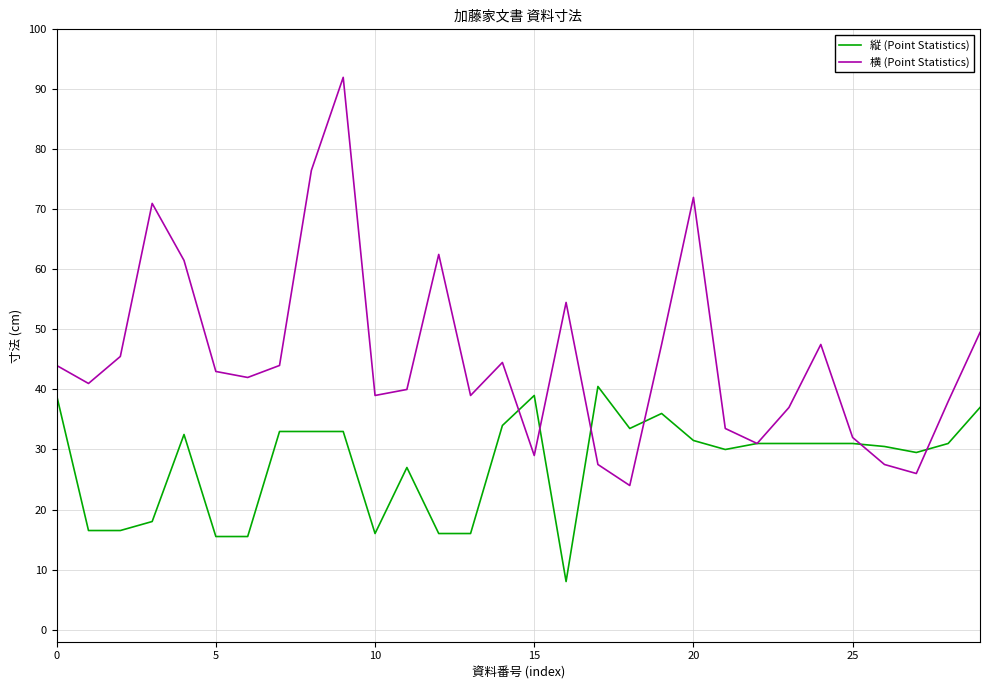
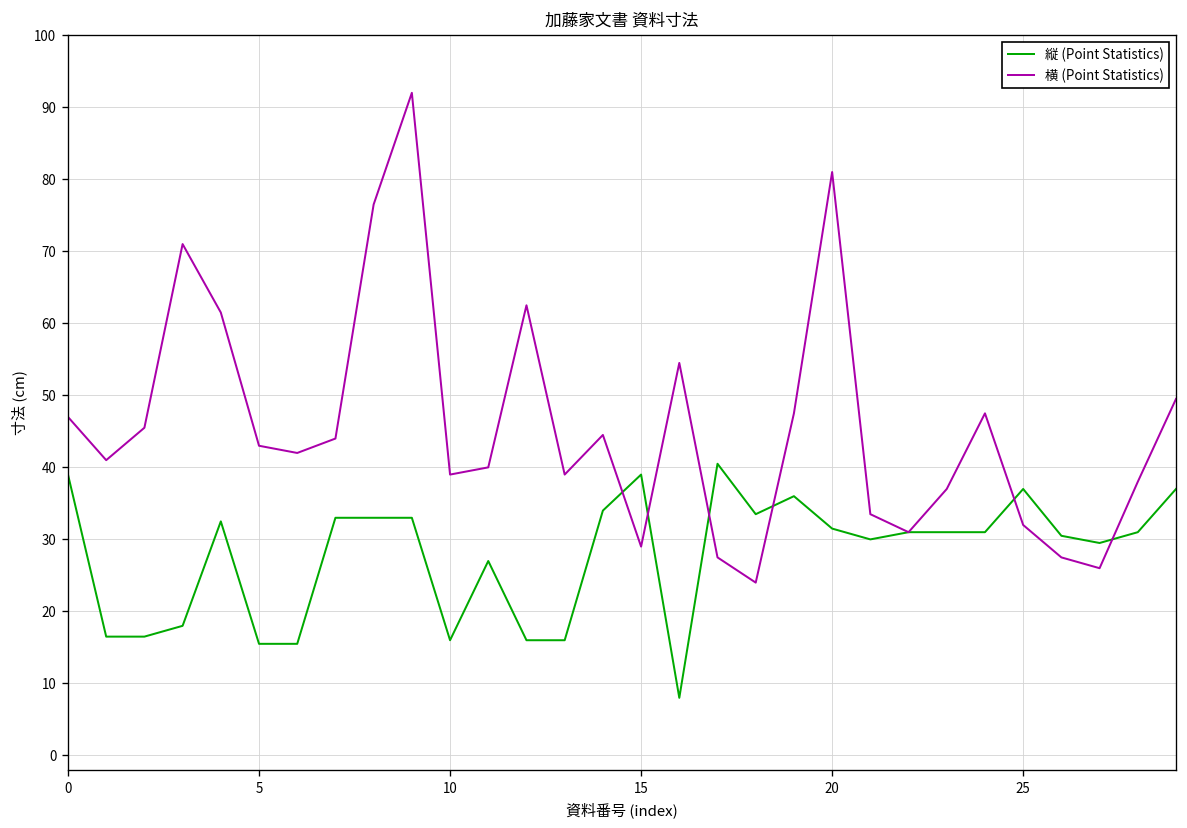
横 (Point Statistics), 0: 44 -> 47
横 (Point Statistics), 20: 72 -> 81
縦 (Point Statistics), 25: 31 -> 37
